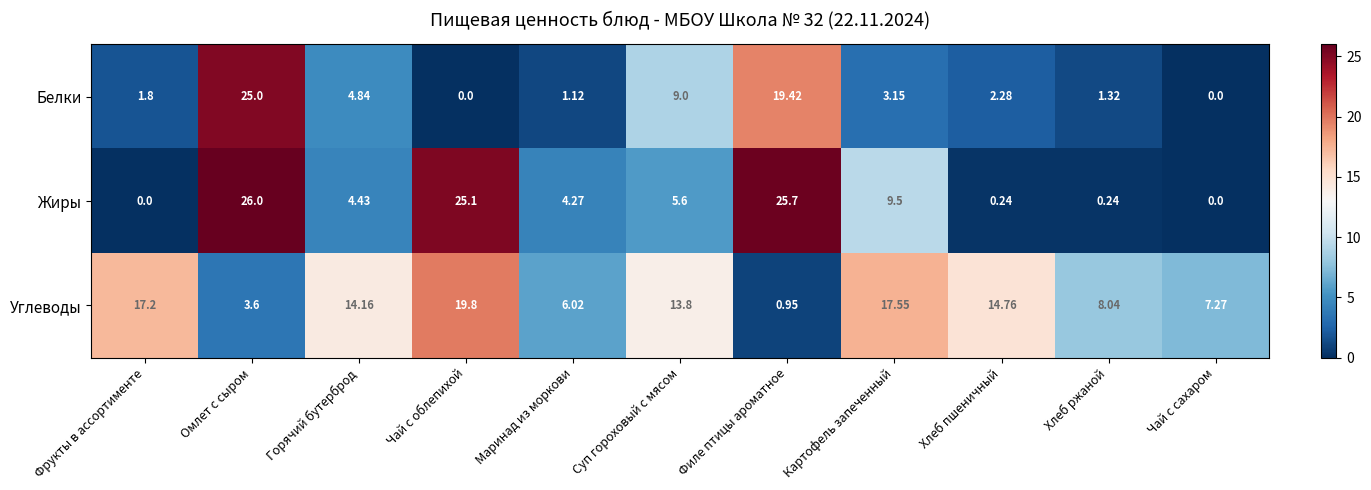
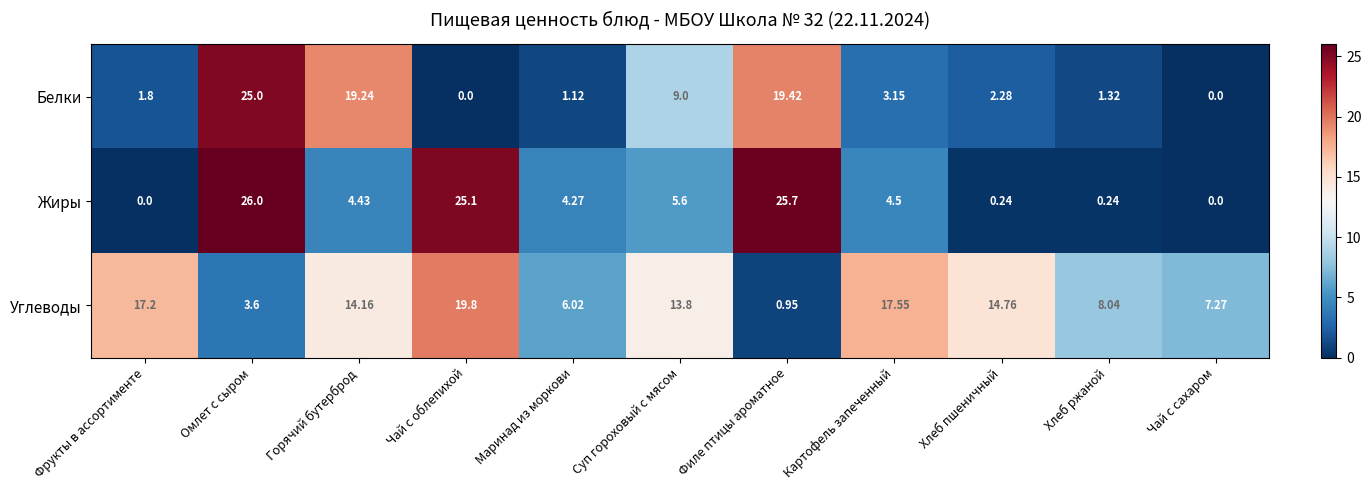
Белки, Горячий бутерброд: 4.84 -> 19.24
Жиры, Картофель запеченный: 9.5 -> 4.5
